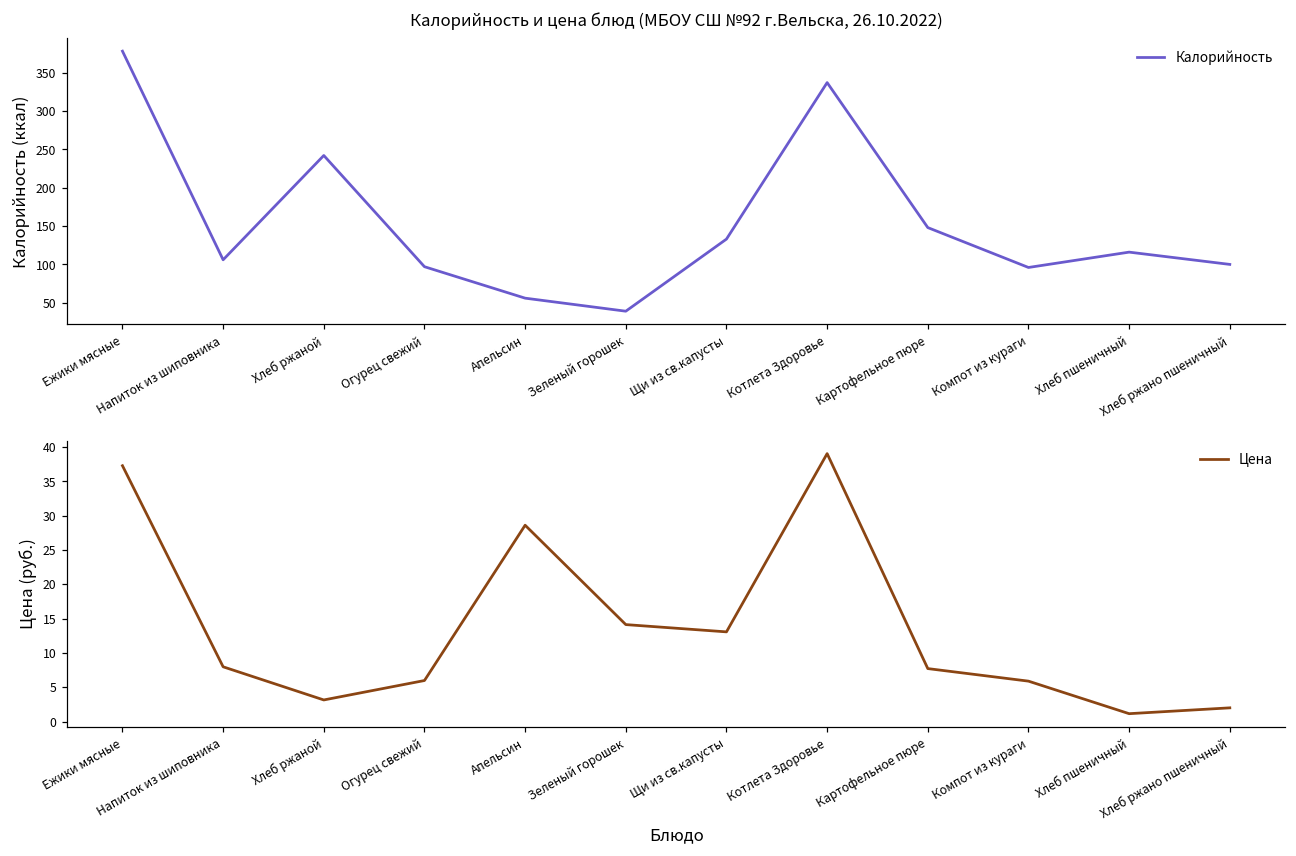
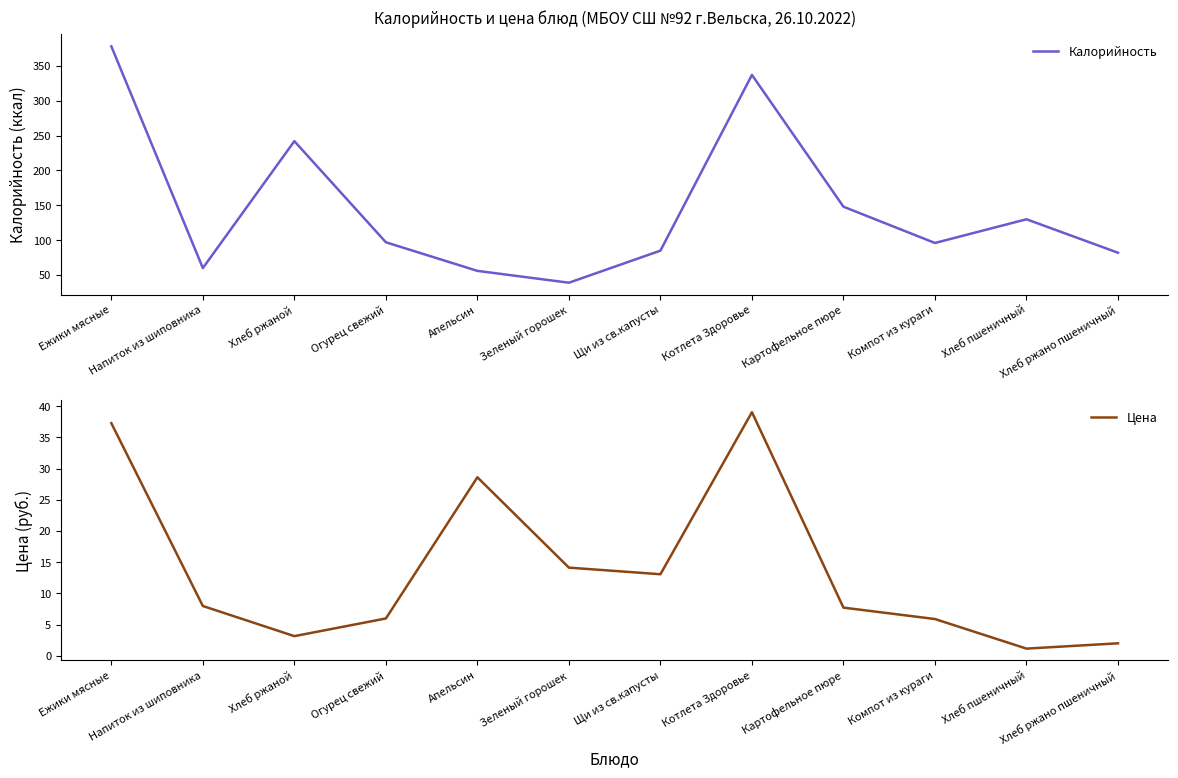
Калорийность и цена блюд (МБОУ СШ №92 г.Вельска, 26.10.2022), Напиток из шиповника: 110 -> 60
Калорийность и цена блюд (МБОУ СШ №92 г.Вельска, 26.10.2022), Щи из св.капусты: 130 -> 90
Калорийность и цена блюд (МБОУ СШ №92 г.Вельска, 26.10.2022), Хлеб пшеничный: 120 -> 130
Калорийность и цена блюд (МБОУ СШ №92 г.Вельска, 26.10.2022), Хлеб ржано пшеничный: 100 -> 80
